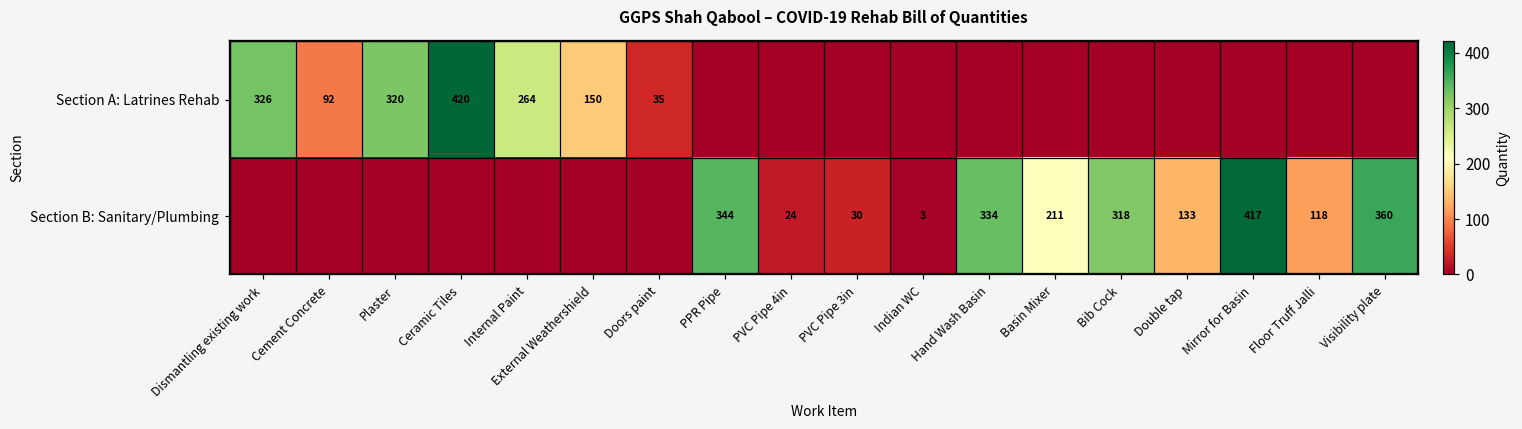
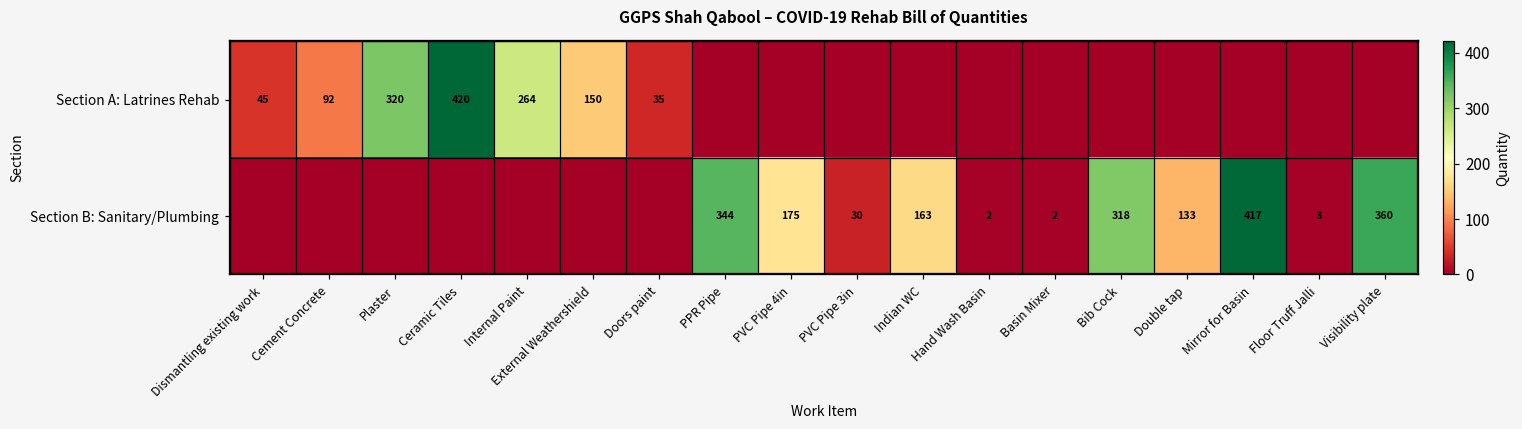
Section A: Latrines Rehab, Dismantling existing work: 326 -> 45
Section B: Sanitary/Plumbing, PVC Pipe 4in: 24 -> 175
Section B: Sanitary/Plumbing, Indian WC: 3 -> 163
Section B: Sanitary/Plumbing, Hand Wash Basin: 334 -> 2
Section B: Sanitary/Plumbing, Basin Mixer: 211 -> 2
Section B: Sanitary/Plumbing, Floor Truff Jalli: 118 -> 3
